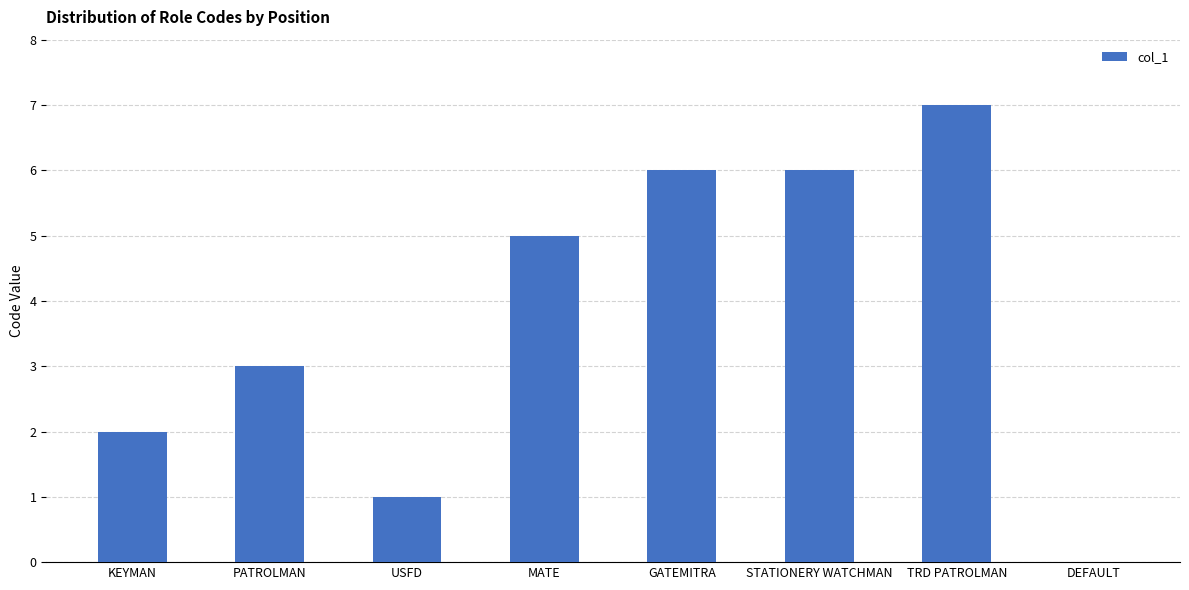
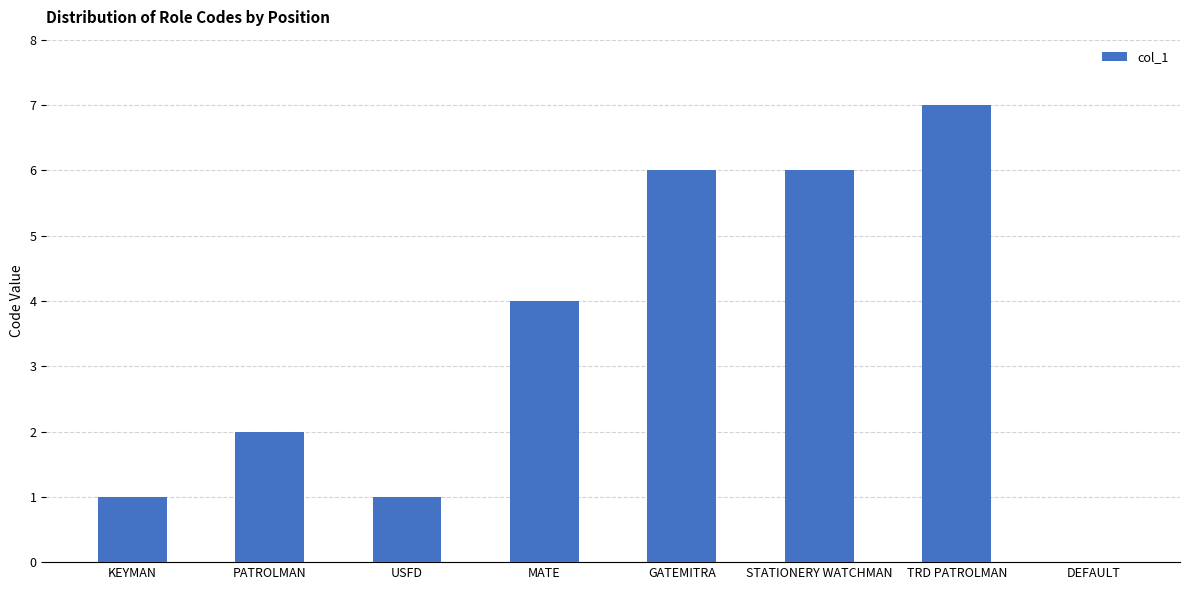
KEYMAN: 2 -> 1
PATROLMAN: 3 -> 2
MATE: 5 -> 4
